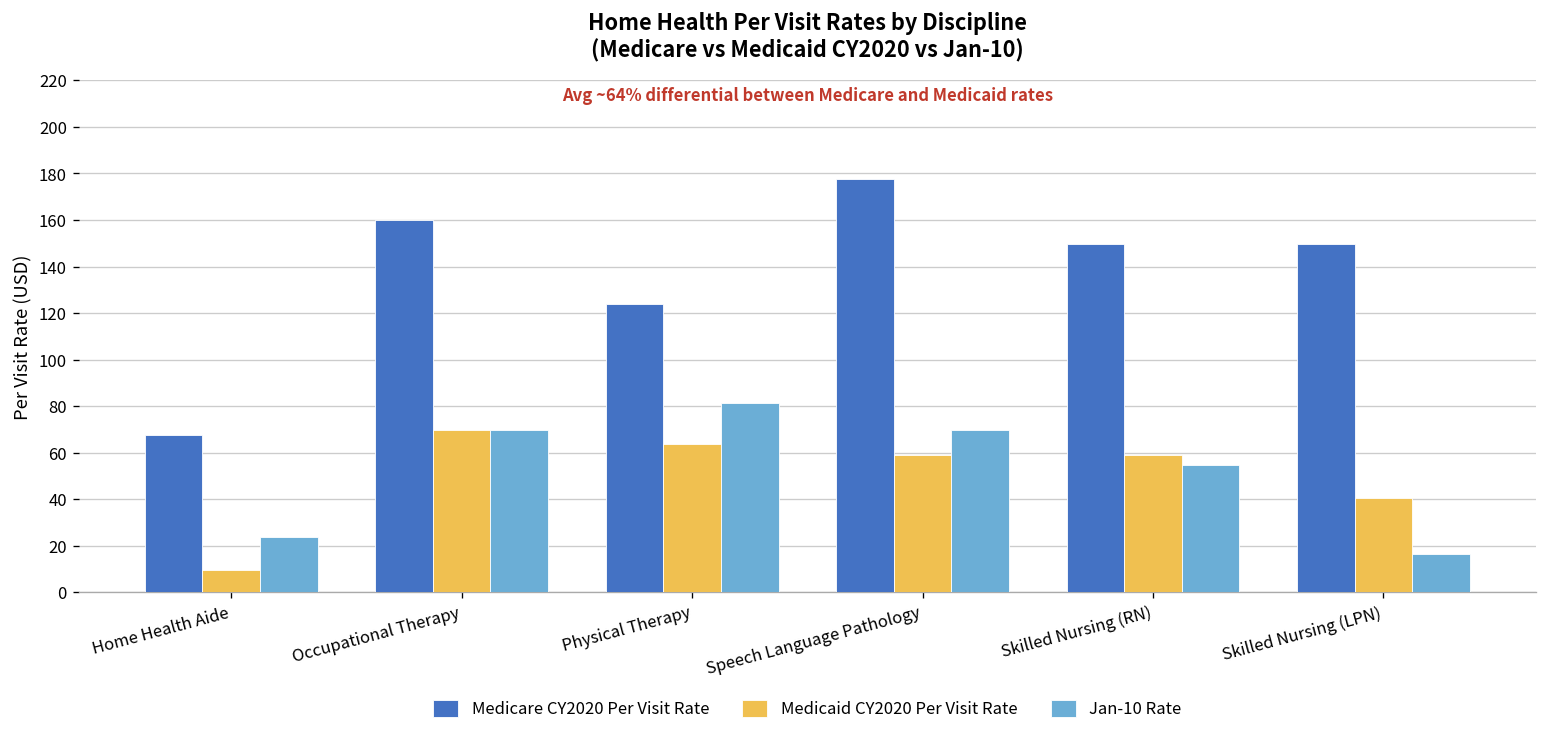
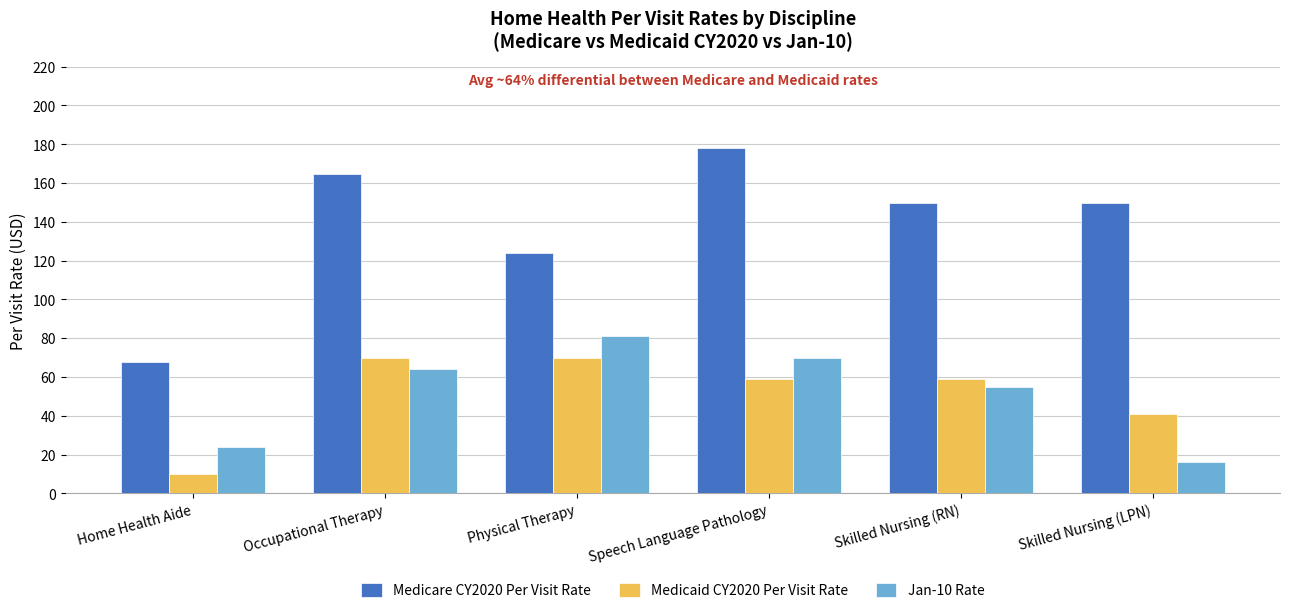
Medicare CY2020 Per Visit Rate, Occupational Therapy: 160 -> 165
Jan-10 Rate, Occupational Therapy: 70 -> 64
Medicaid CY2020 Per Visit Rate, Physical Therapy: 64 -> 70
